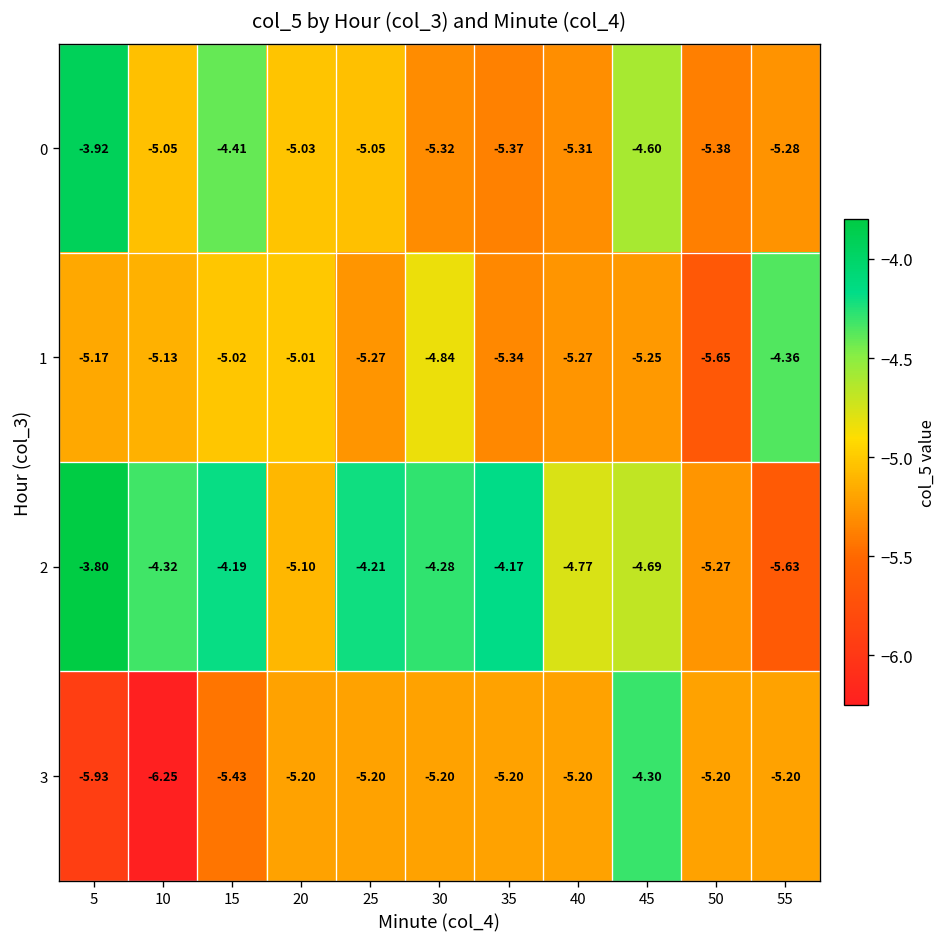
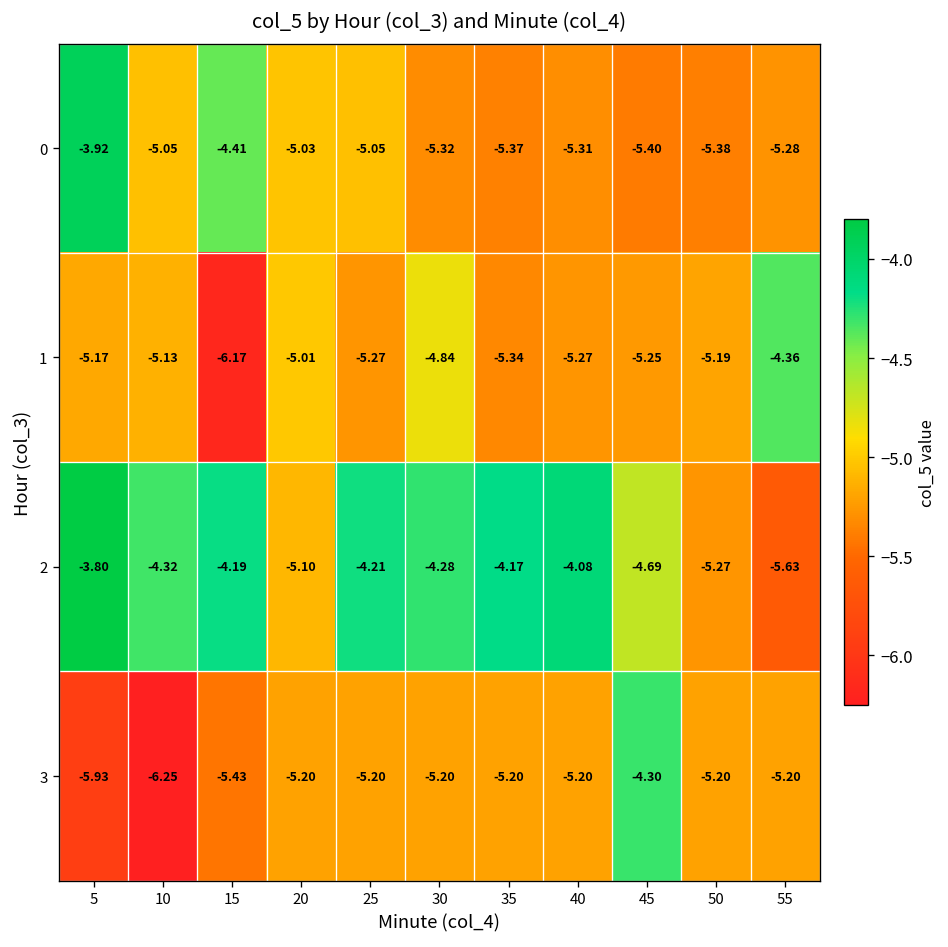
0, 45: -4.60 -> -5.40
1, 15: -5.02 -> -6.17
1, 50: -5.65 -> -5.19
2, 40: -4.77 -> -4.08
